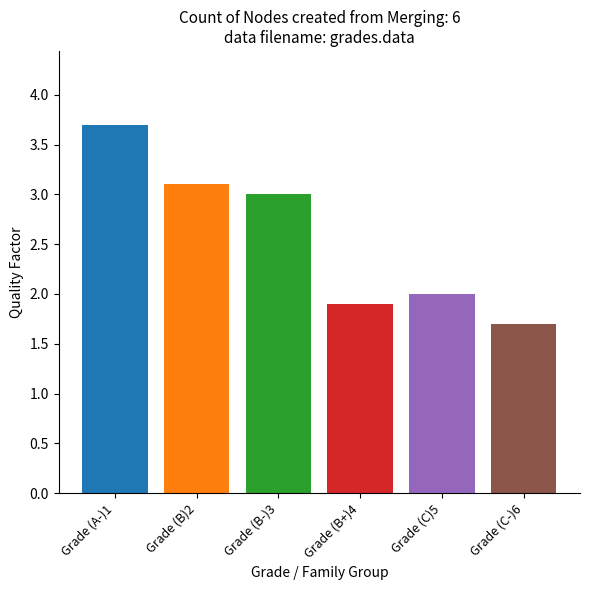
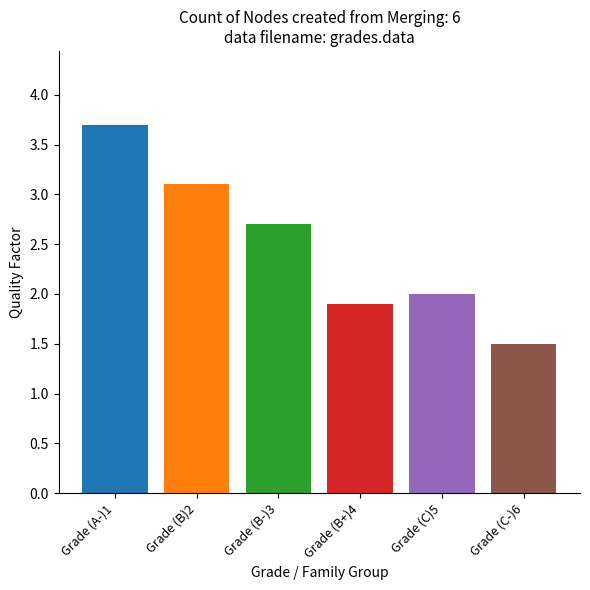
Grade (B-)3: 3.0 -> 2.7
Grade (C-)6: 1.7 -> 1.5
